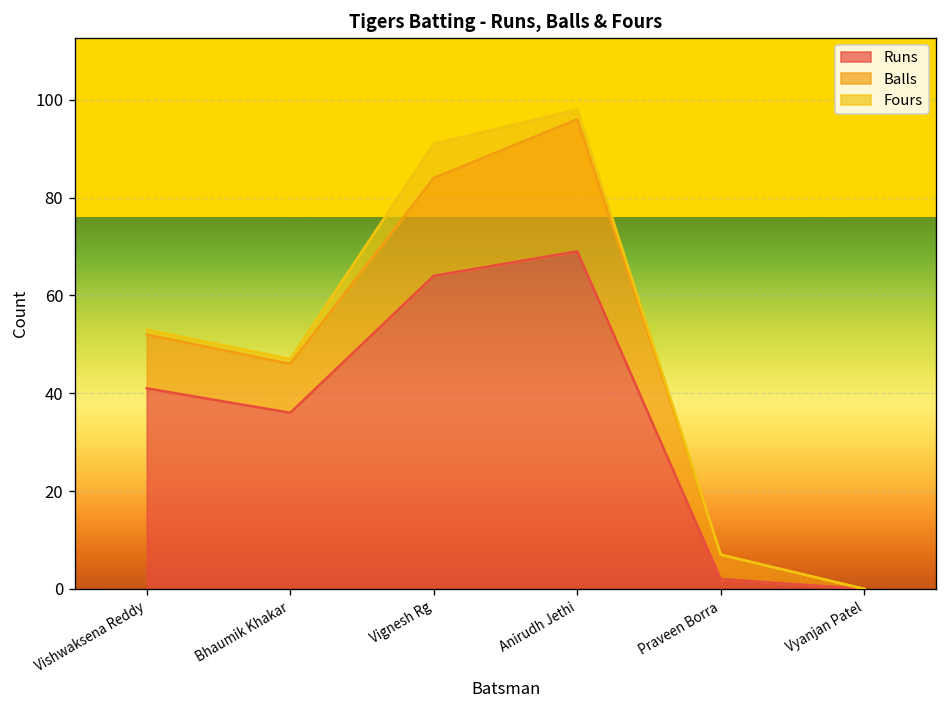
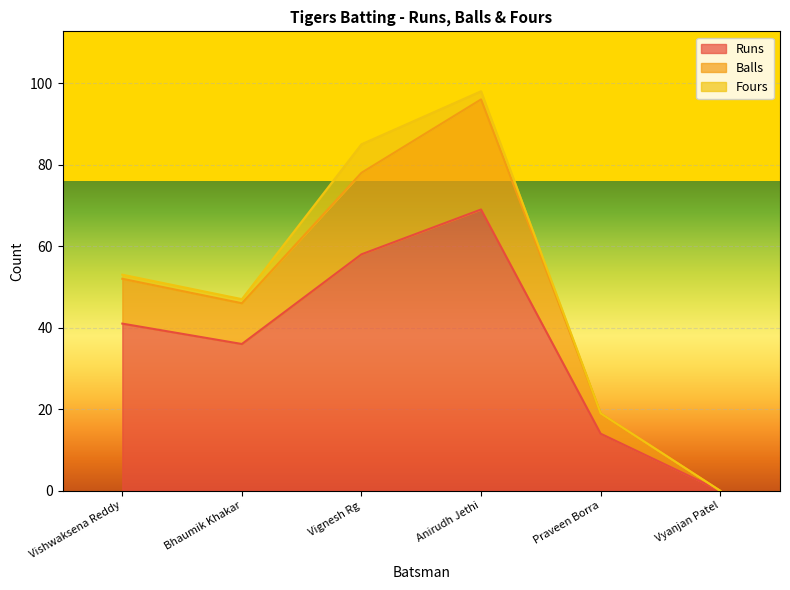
Runs, Vignesh Rg: 64 -> 58
Runs, Praveen Borra: 2 -> 14
